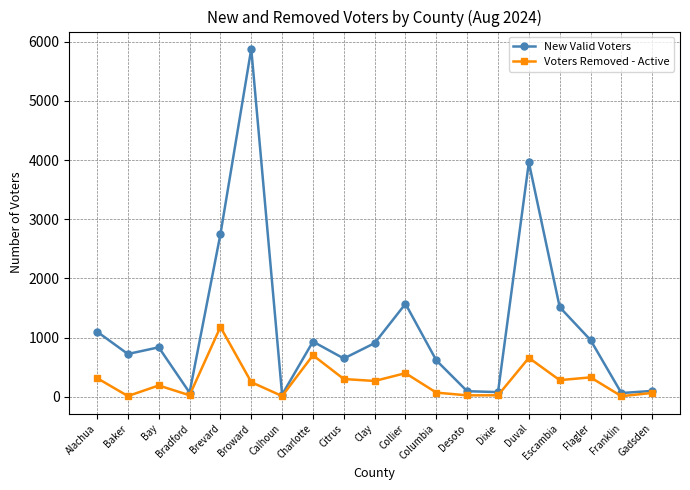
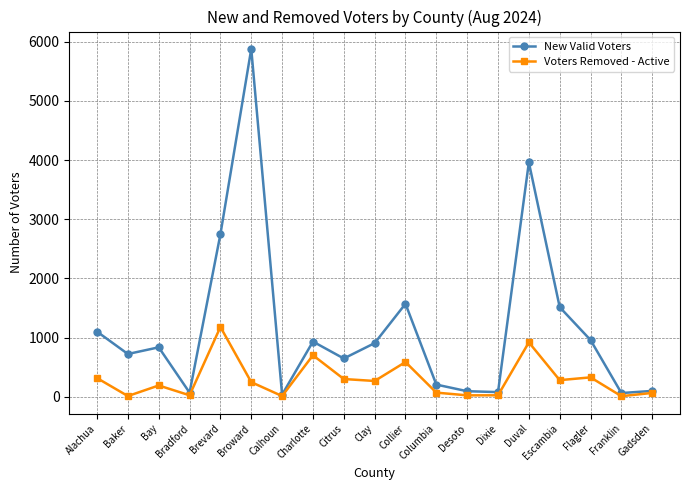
Voters Removed - Active, Collier: 400 -> 600
New Valid Voters, Columbia: 600 -> 200
Voters Removed - Active, Duval: 700 -> 900
